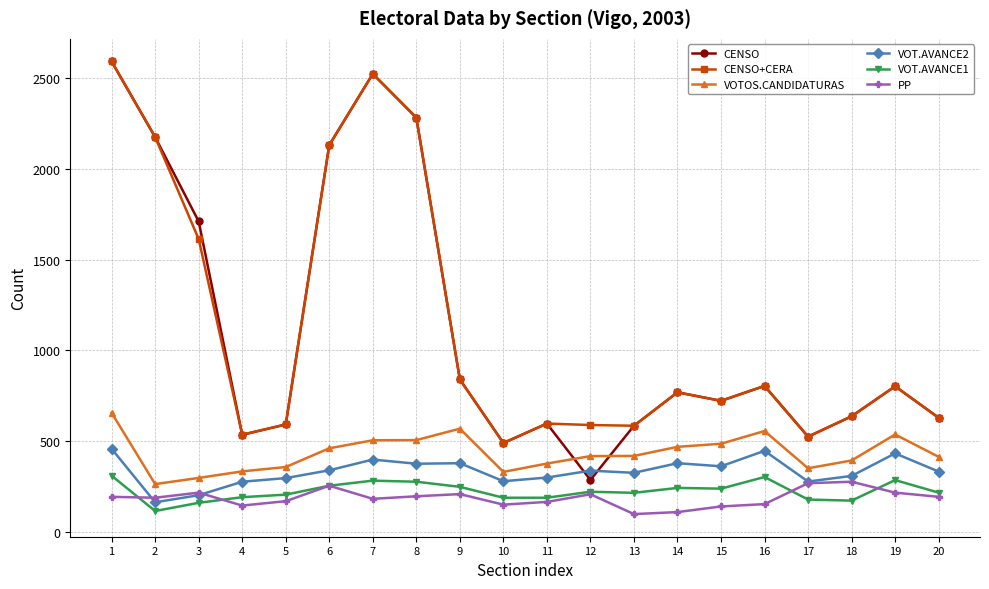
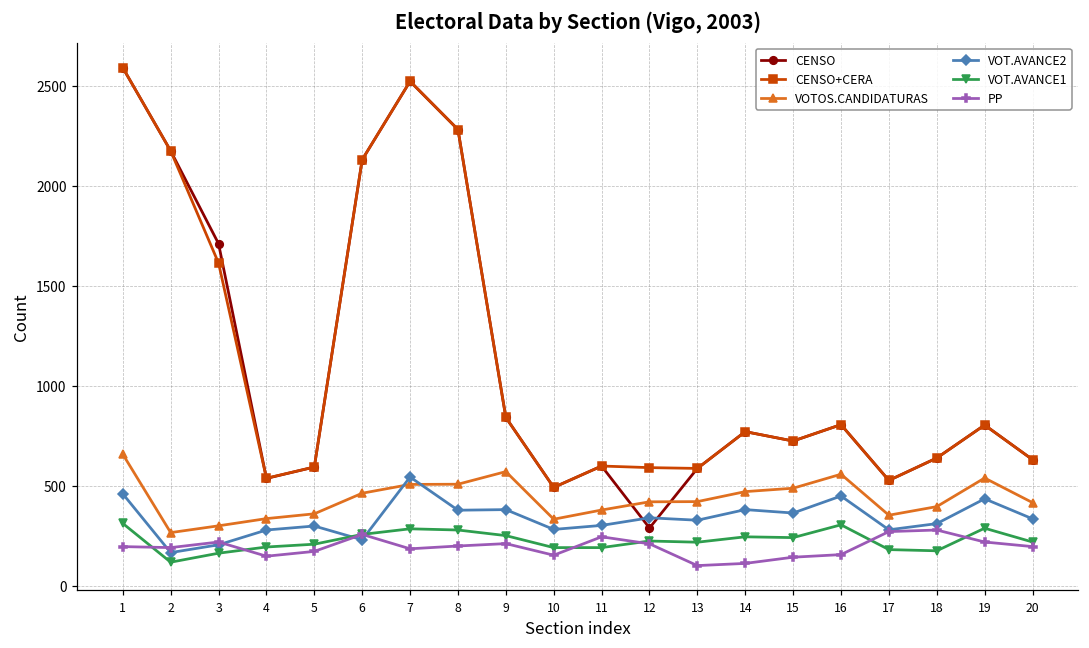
VOT.AVANCE2, 6: 340 -> 230
VOT.AVANCE2, 7: 400 -> 540
PP, 11: 170 -> 240
